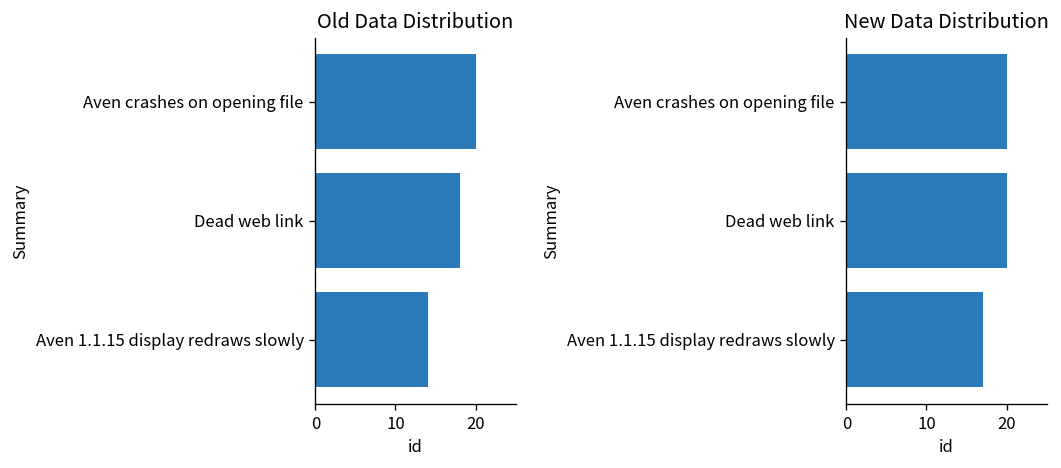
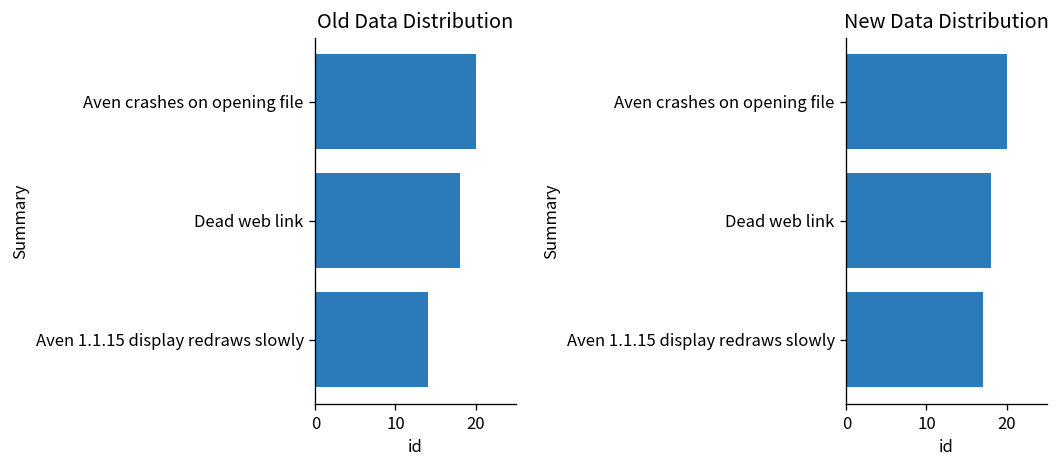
New Data Distribution, Dead web link: 20 -> 18
